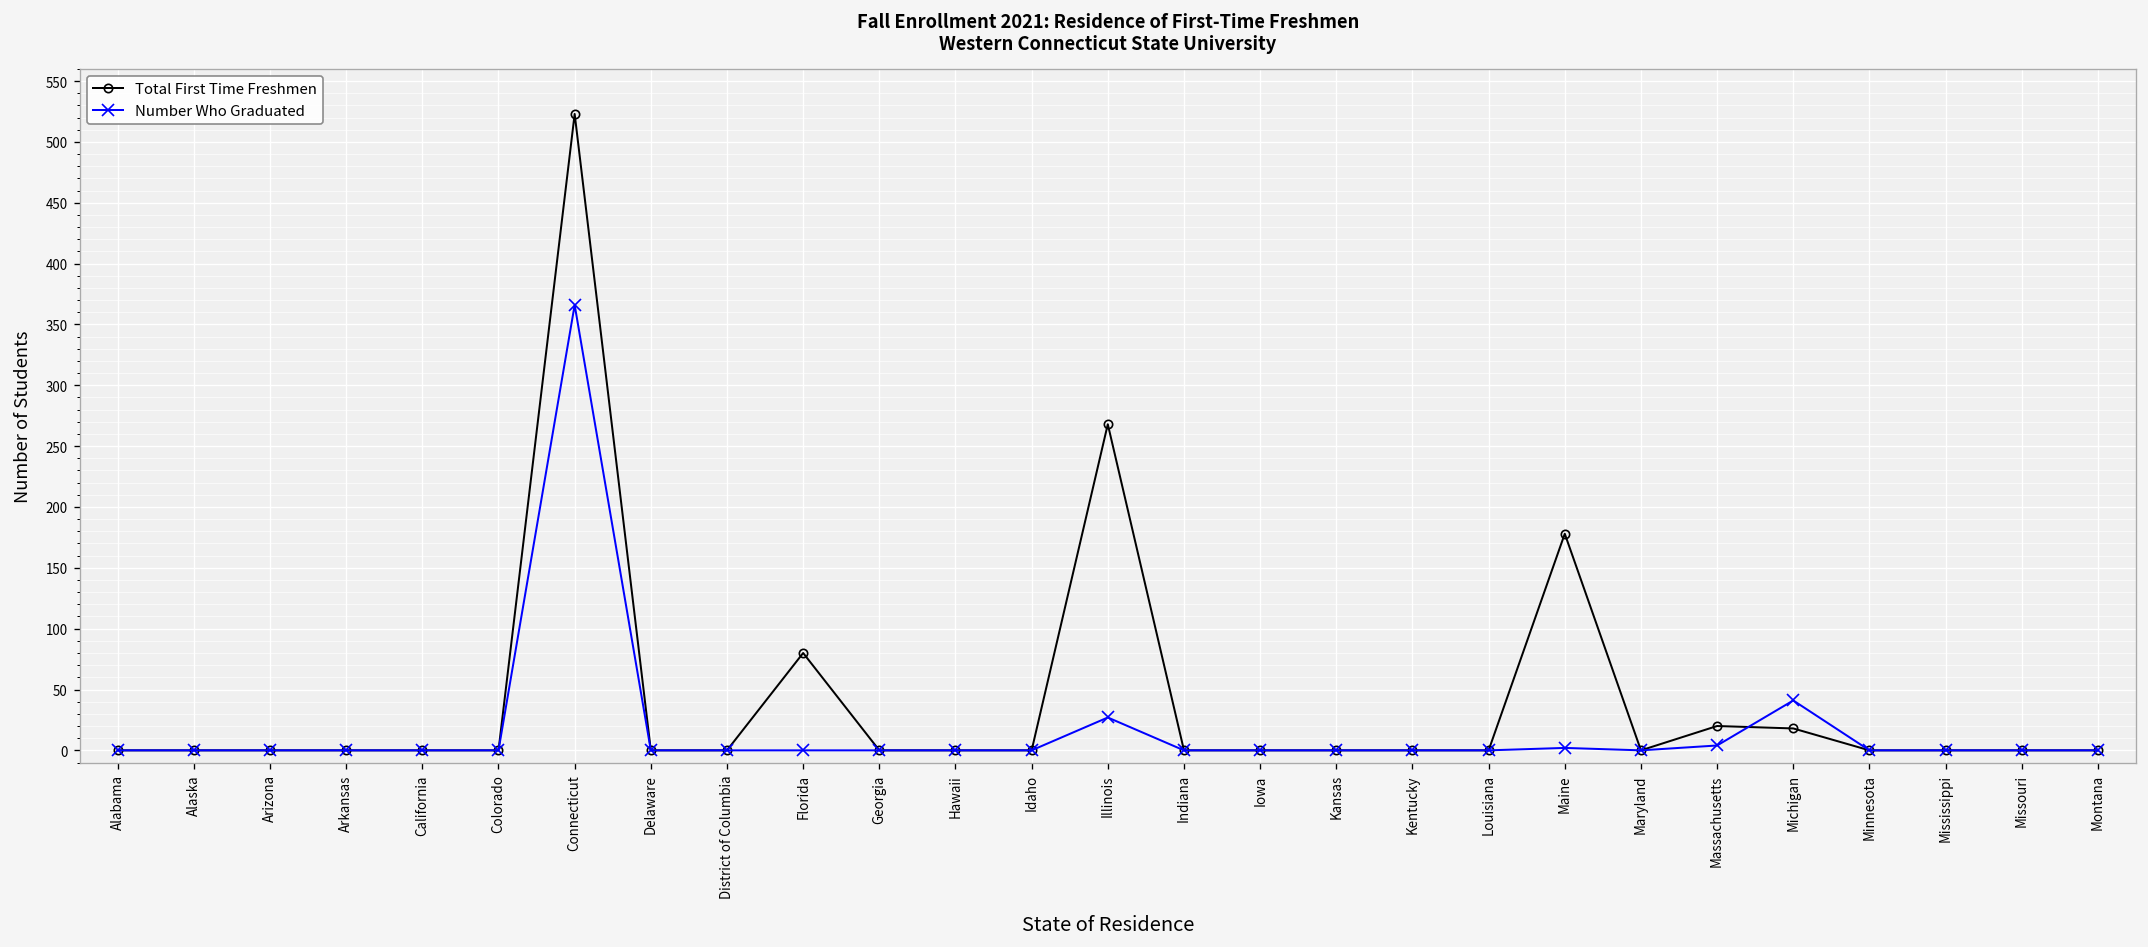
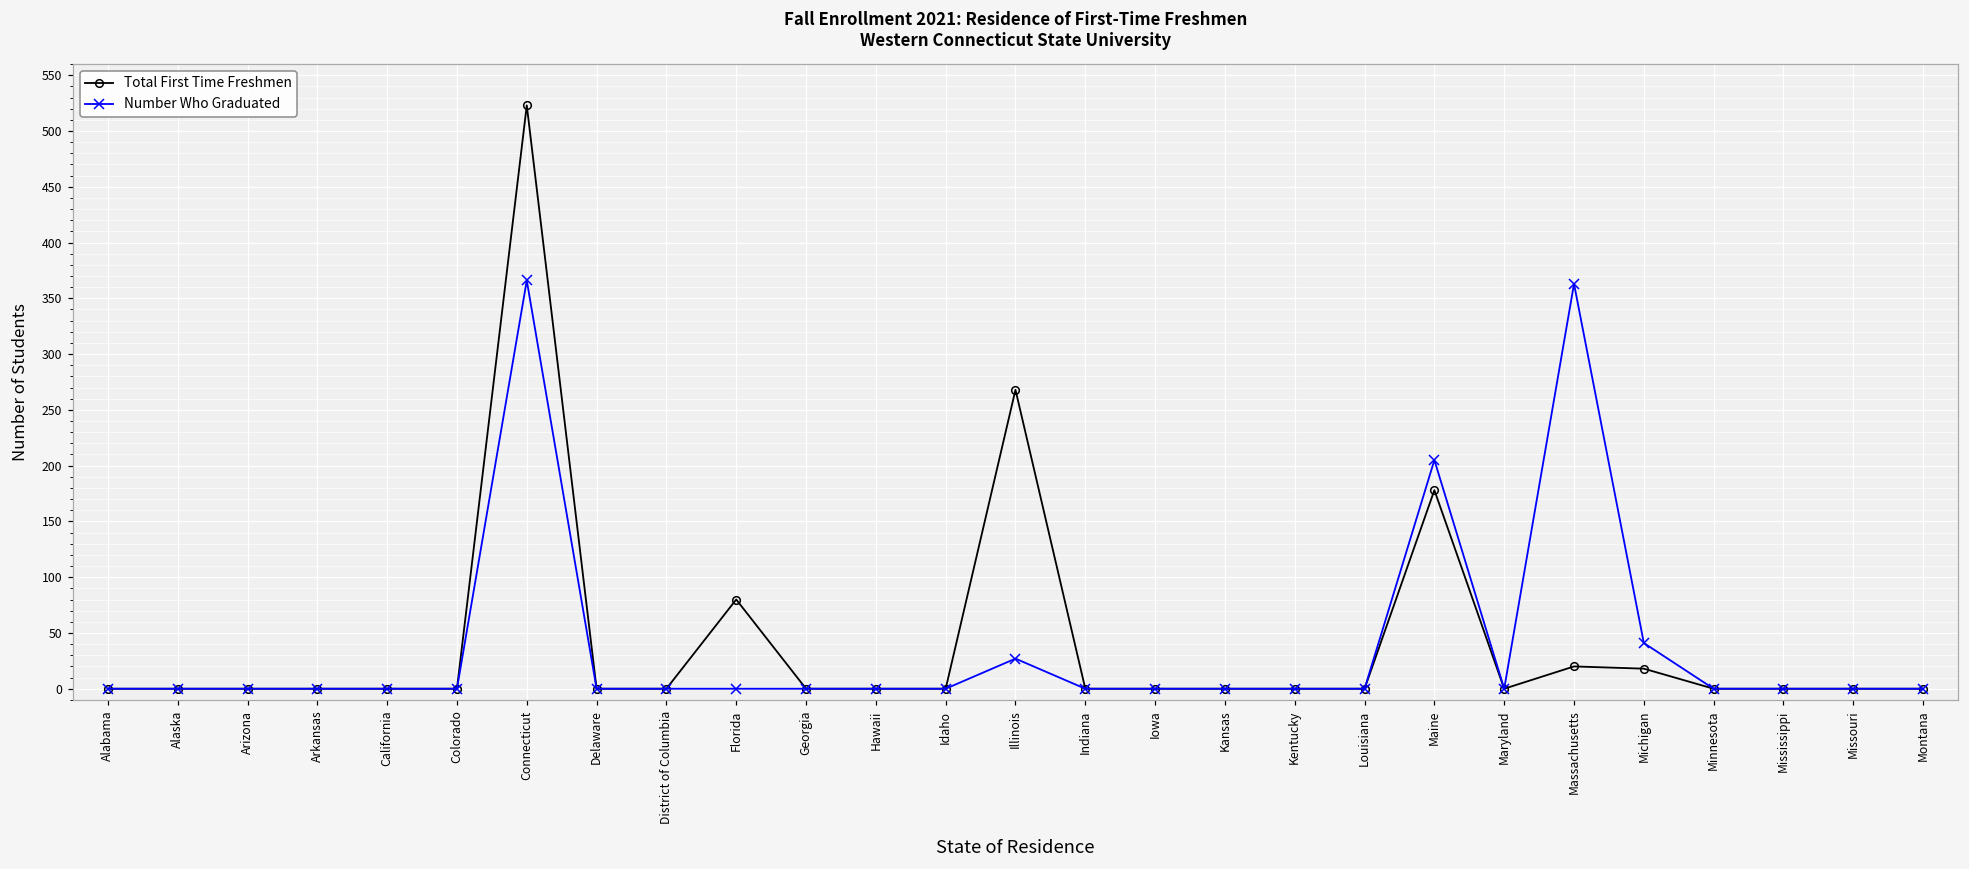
Number Who Graduated, Maine: 2 -> 205
Number Who Graduated, Massachusetts: 4 -> 363
